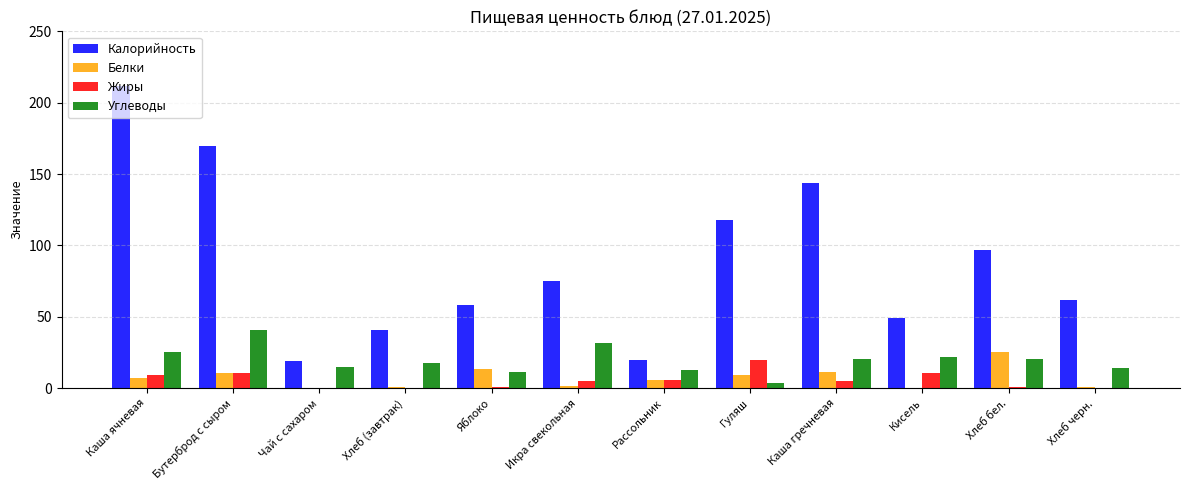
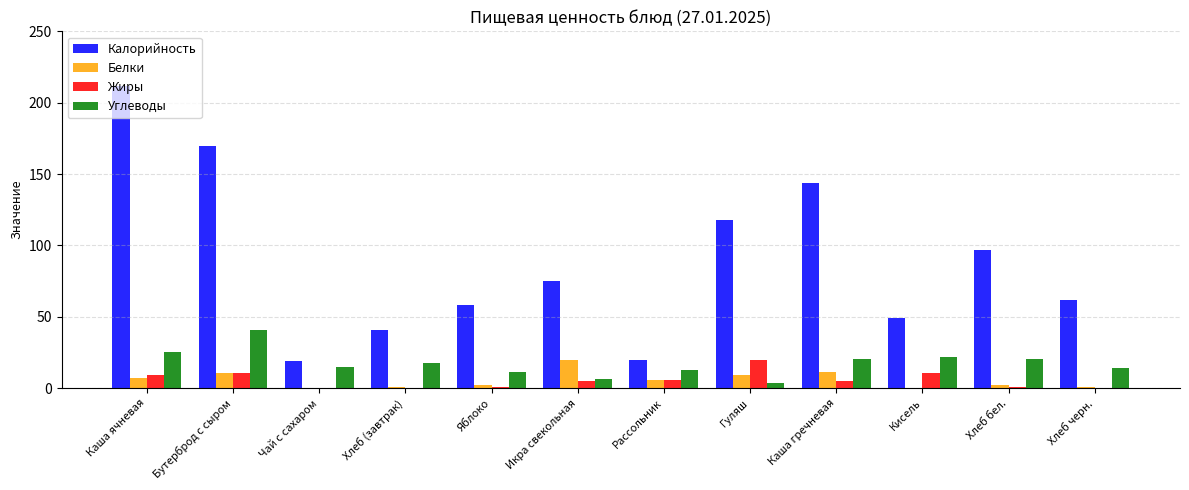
Белки, Яблоко: 13 -> 2
Белки, Икра свекольная: 1 -> 19
Углеводы, Икра свекольная: 32 -> 6
Белки, Хлеб бел.: 25 -> 3
